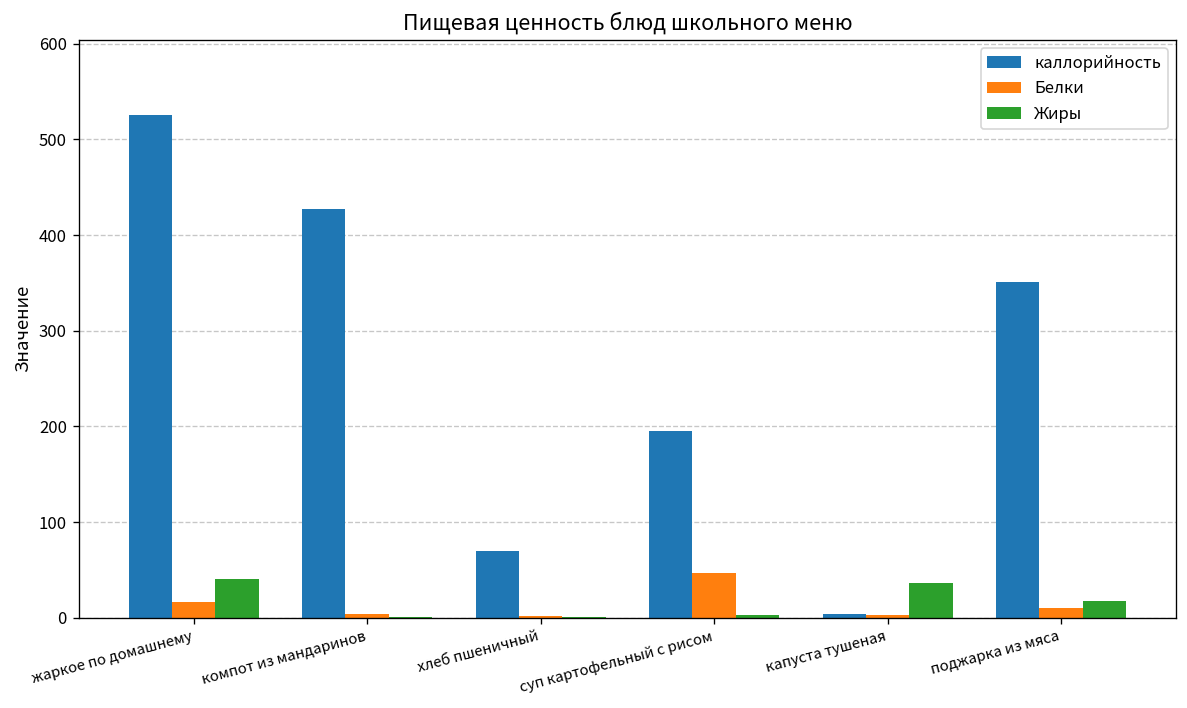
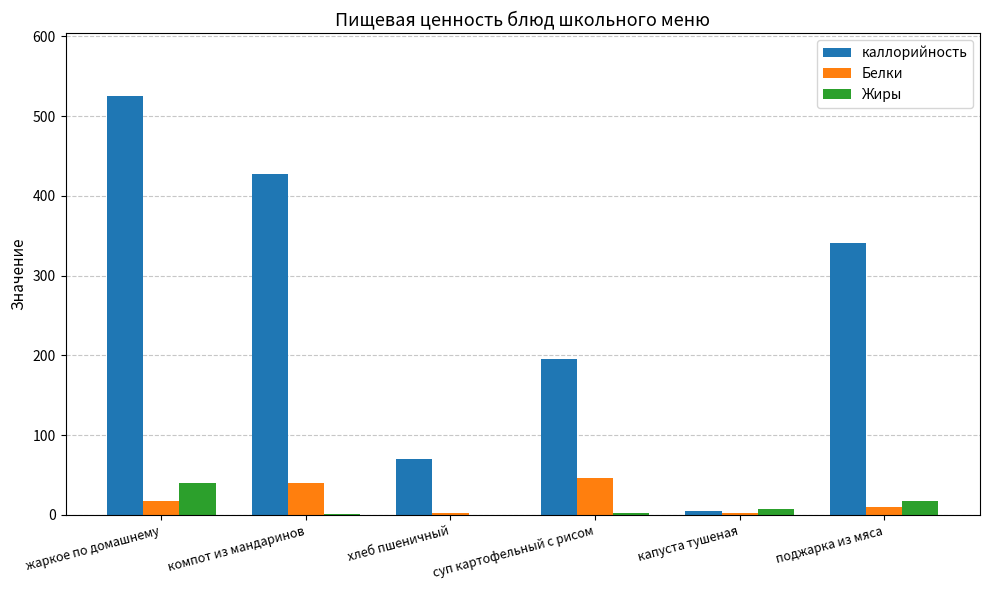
Белки, компот из мандаринов: 0 -> 40
Жиры, капуста тушеная: 40 -> 10
каллорийность, поджарка из мяса: 350 -> 340
